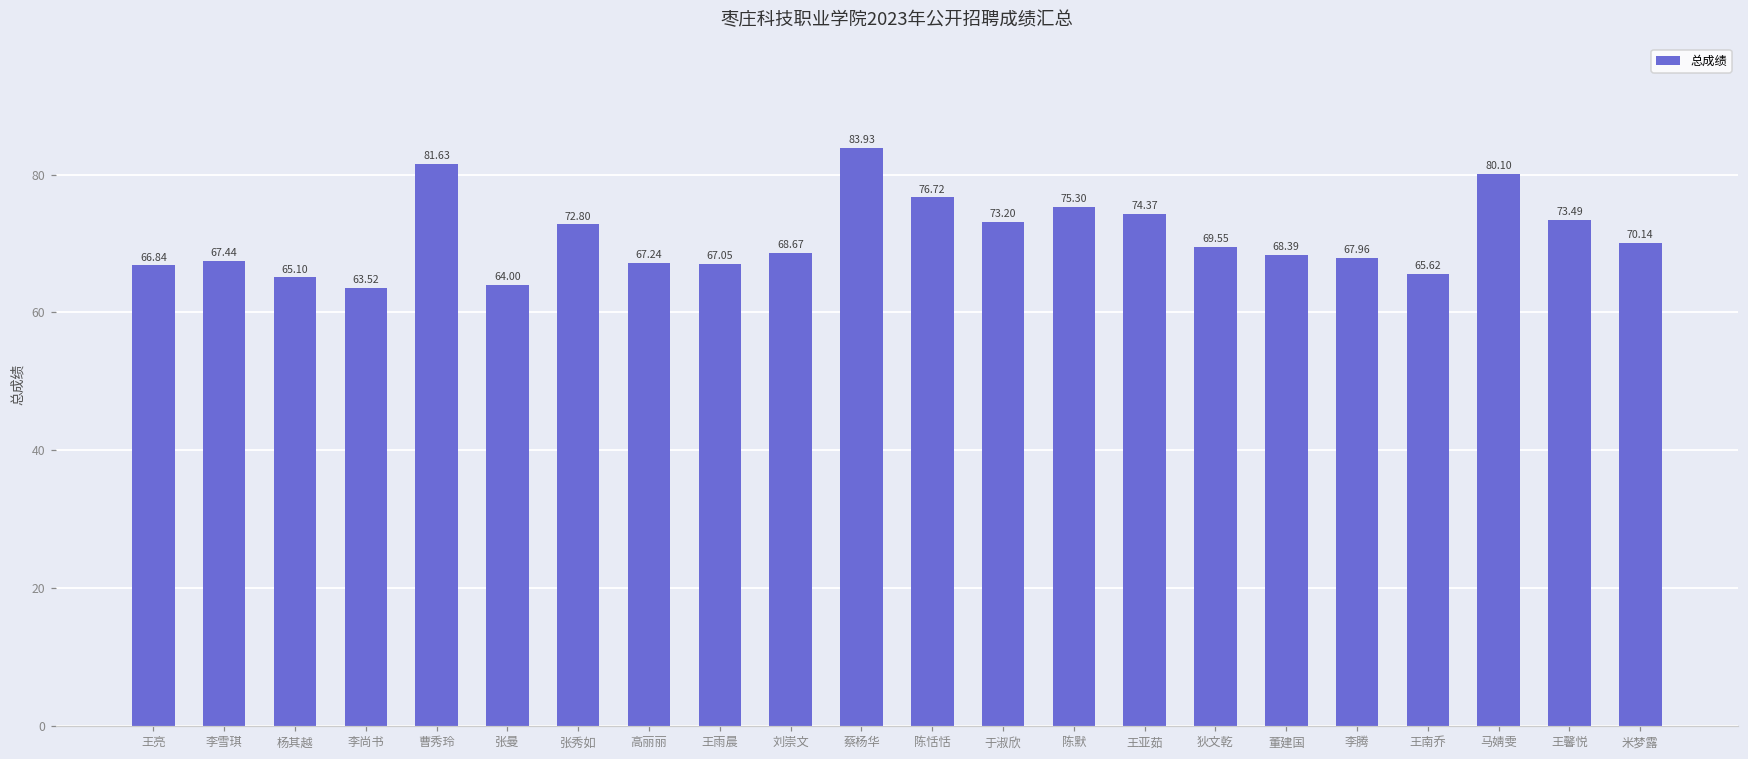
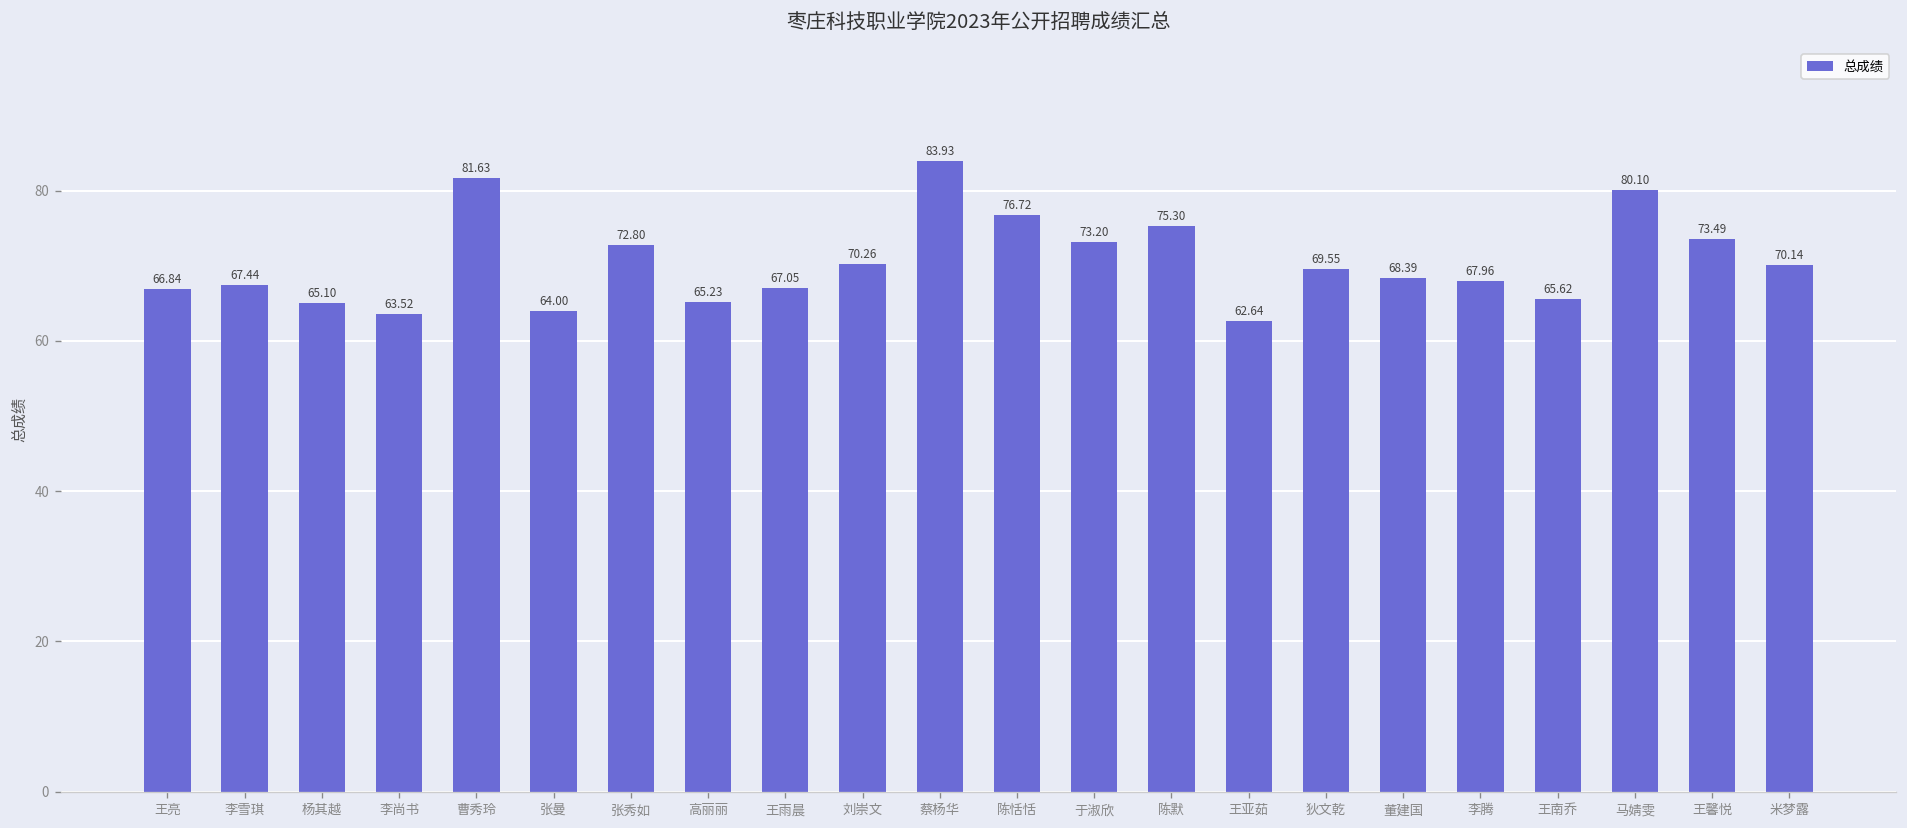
高丽丽: 67.24 -> 65.23
刘崇文: 68.67 -> 70.26
王亚茹: 74.37 -> 62.64
